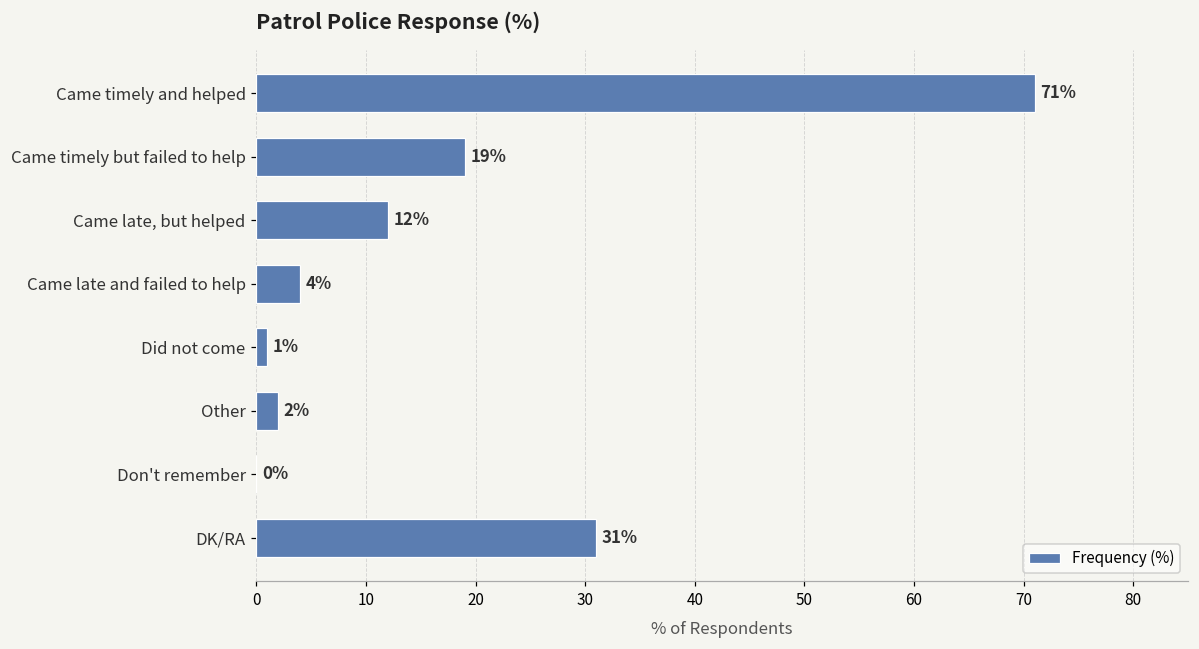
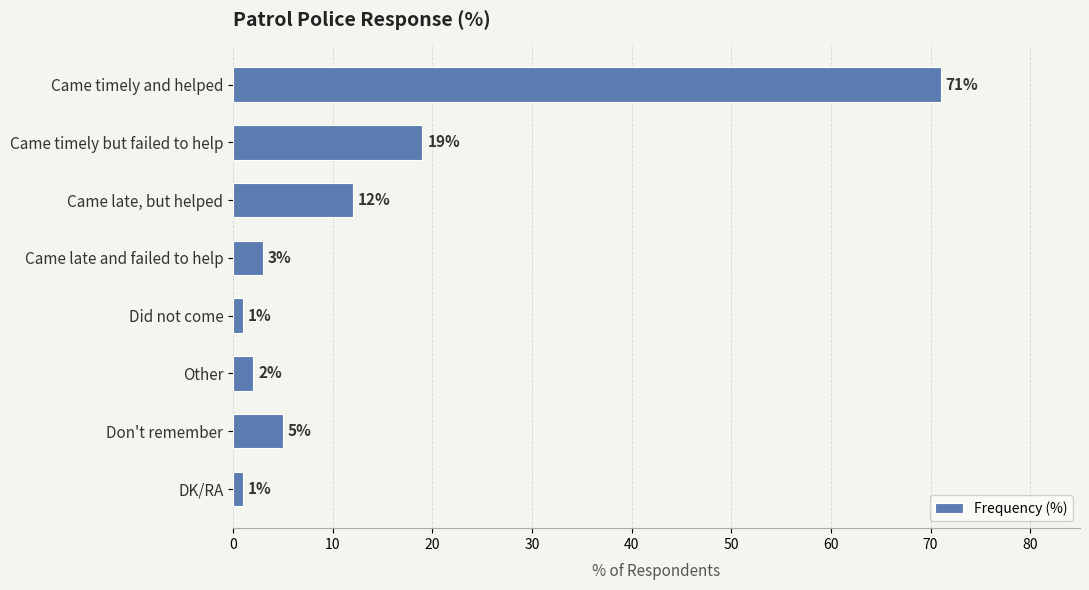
Came late and failed to help: 4% -> 3%
Don't remember: 0% -> 5%
DK/RA: 31% -> 1%
